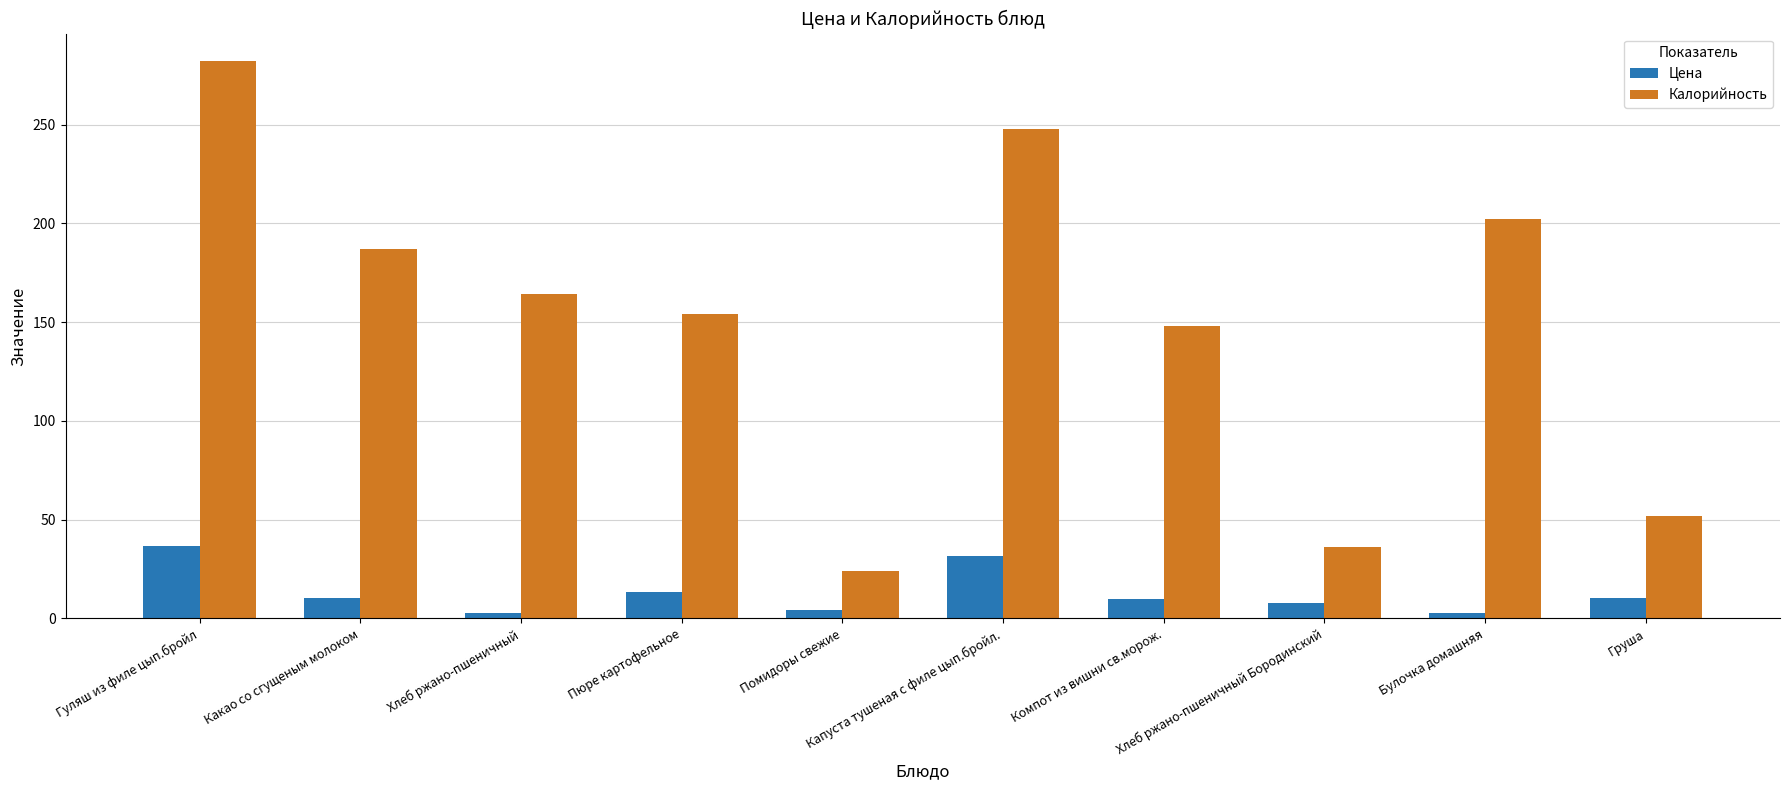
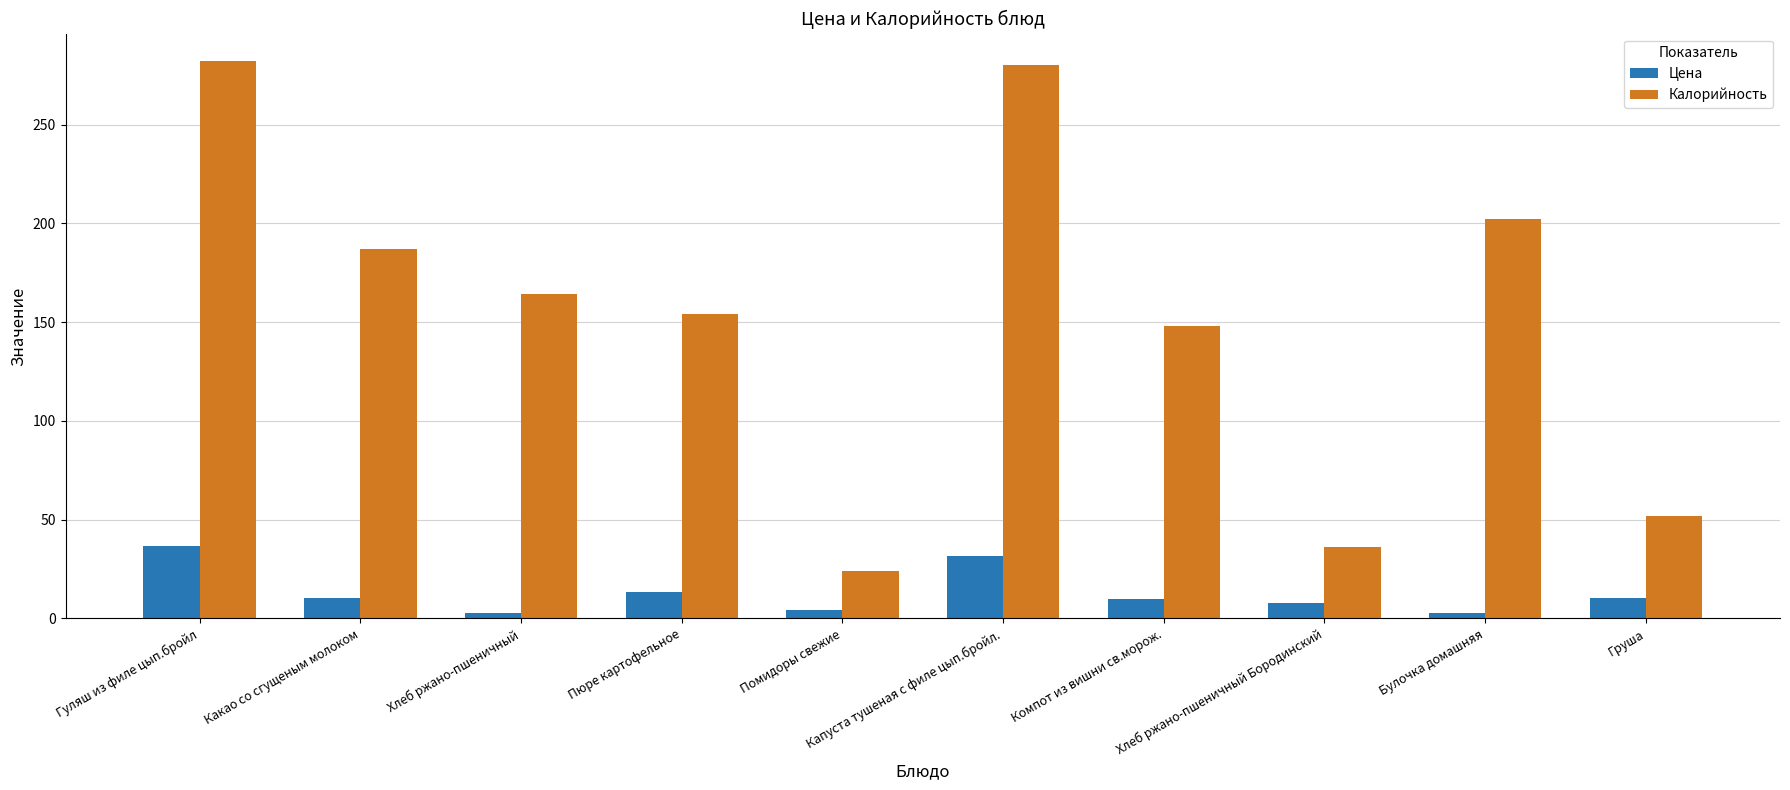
Калорийность, Капуста тушеная с филе цып.бройл.: 248 -> 280
